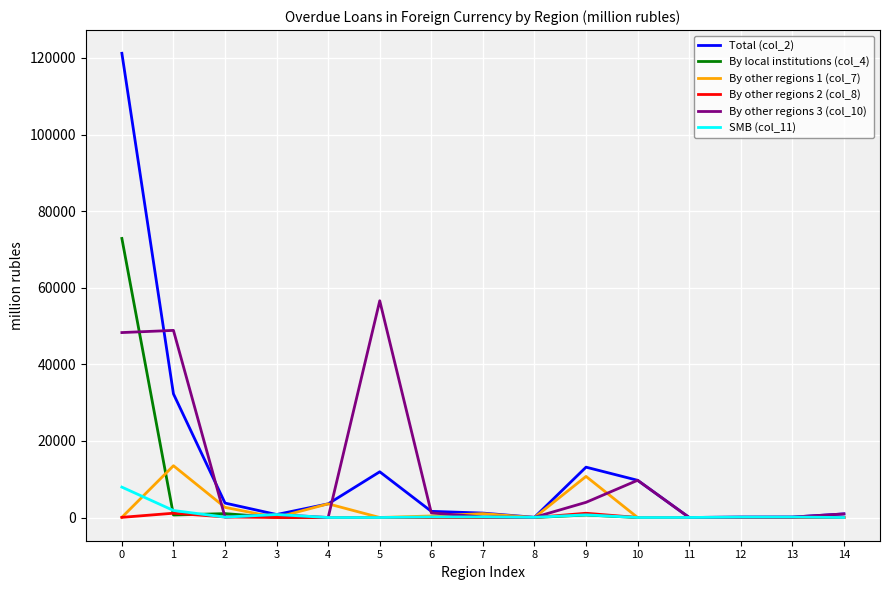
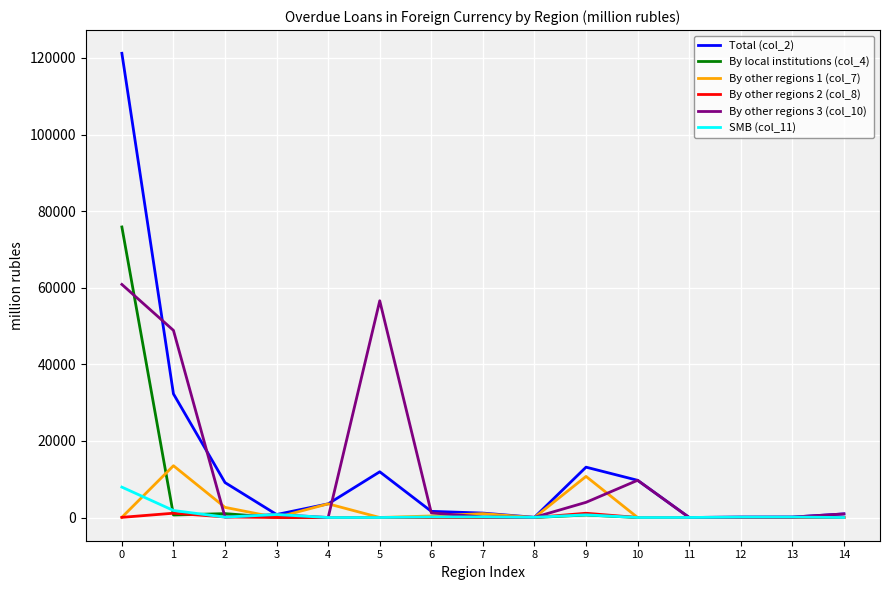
By local institutions (col_4), 0: 73000 -> 76000
By other regions 3 (col_10), 0: 48000 -> 61000
Total (col_2), 2: 4000 -> 9000
